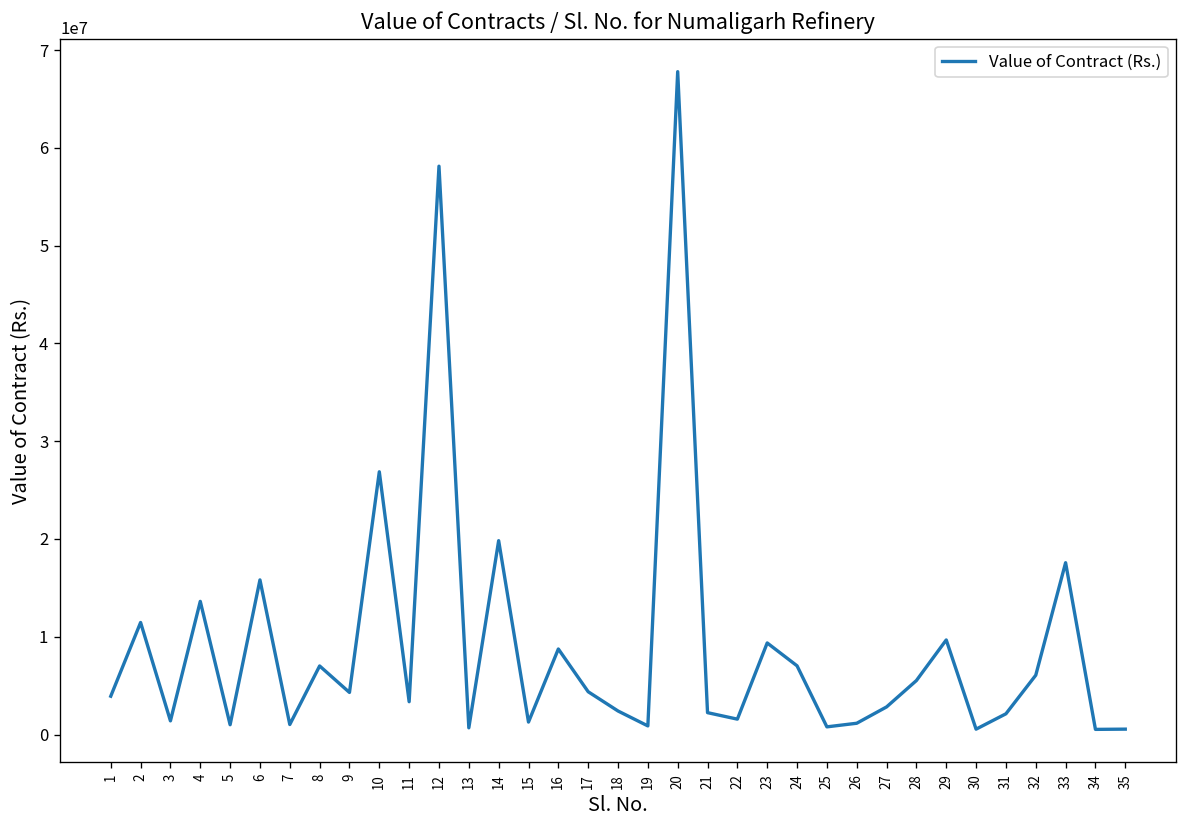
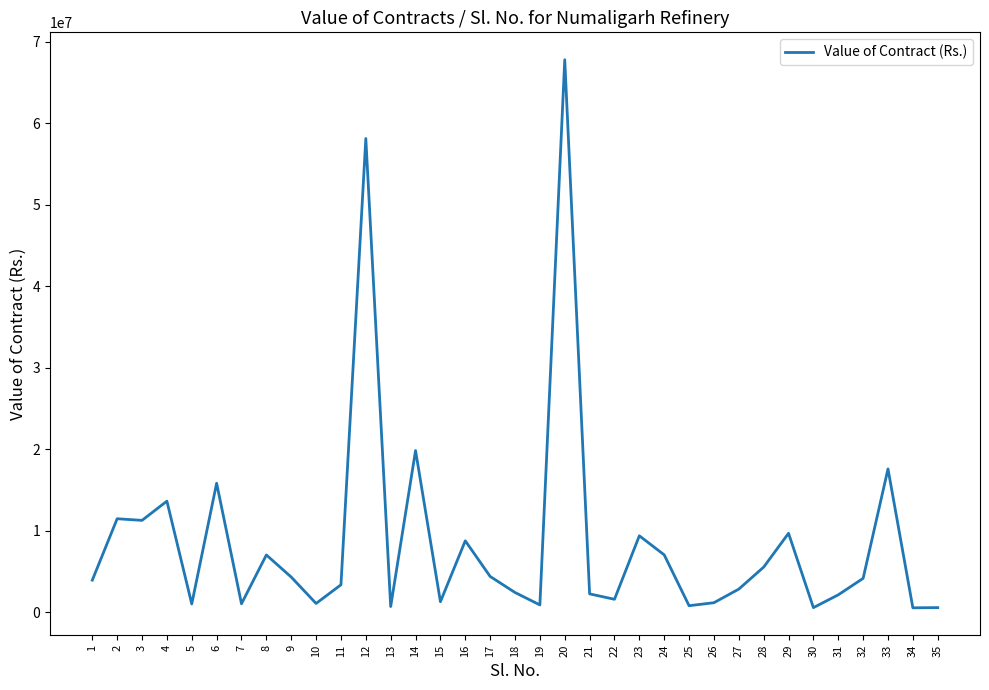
3: 1000000 -> 11000000
10: 27000000 -> 1000000
32: 6000000 -> 4000000
